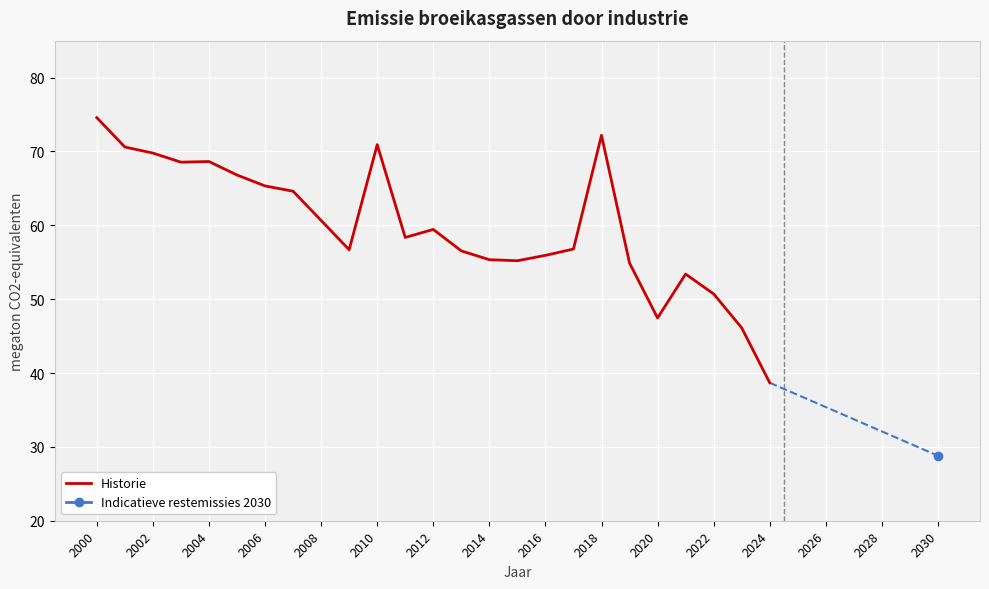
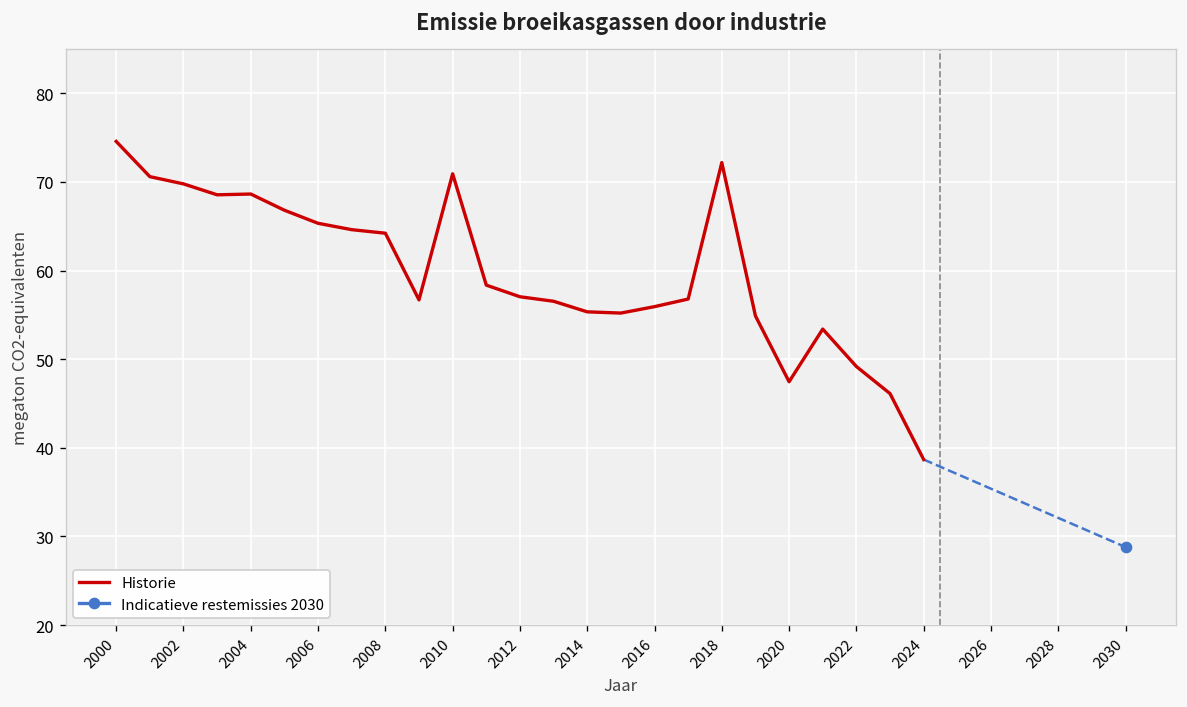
Historie, 2008: 61 -> 64
Historie, 2012: 59 -> 57
Historie, 2022: 51 -> 49
